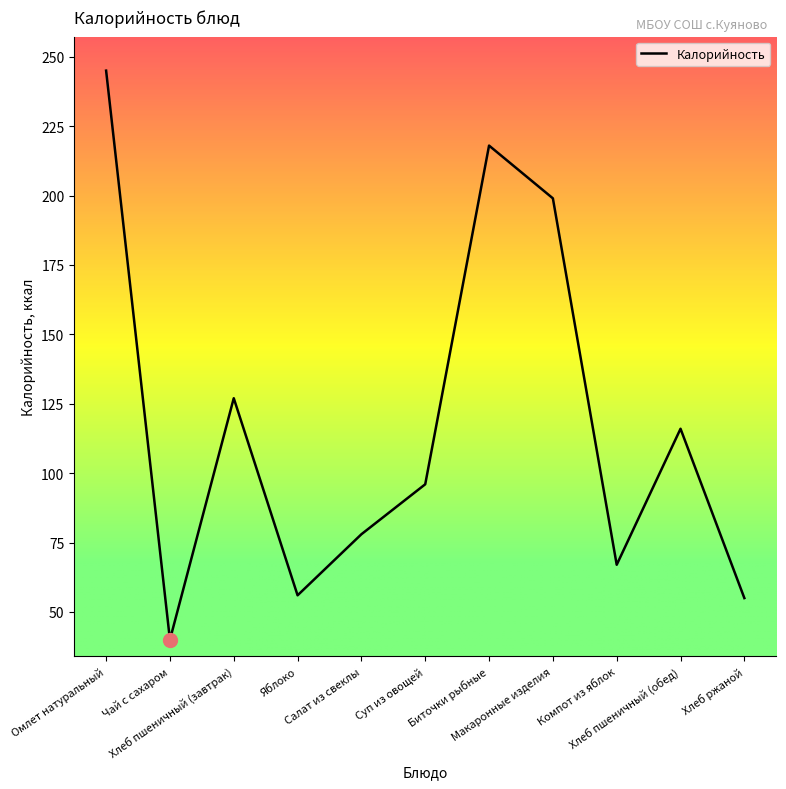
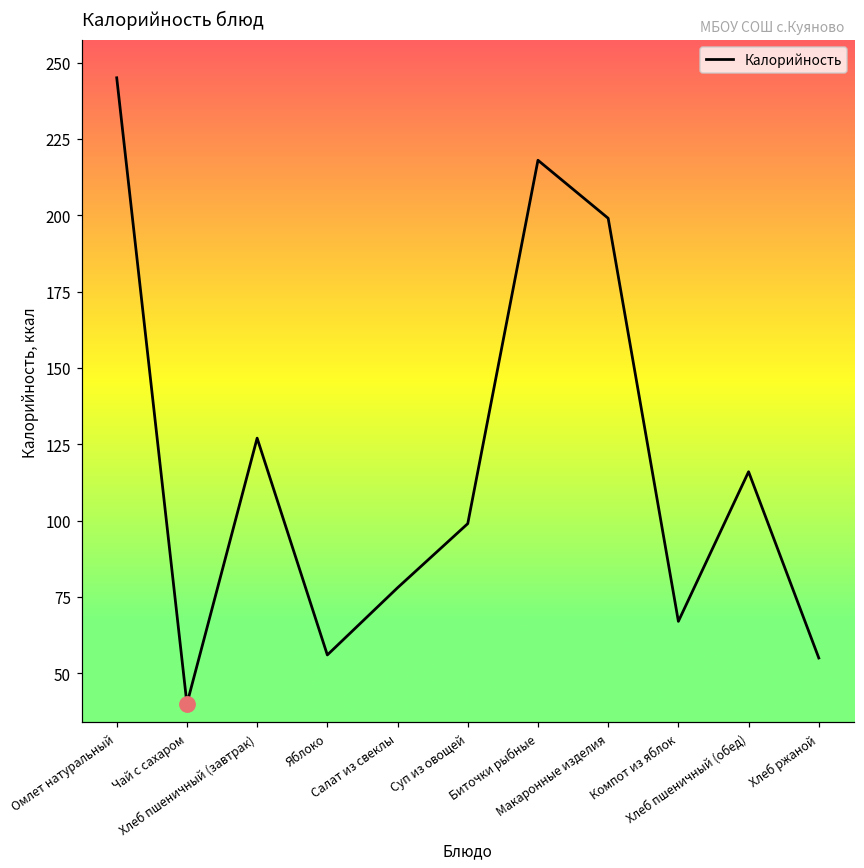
Калорийность, Суп из овощей: 96 -> 99
